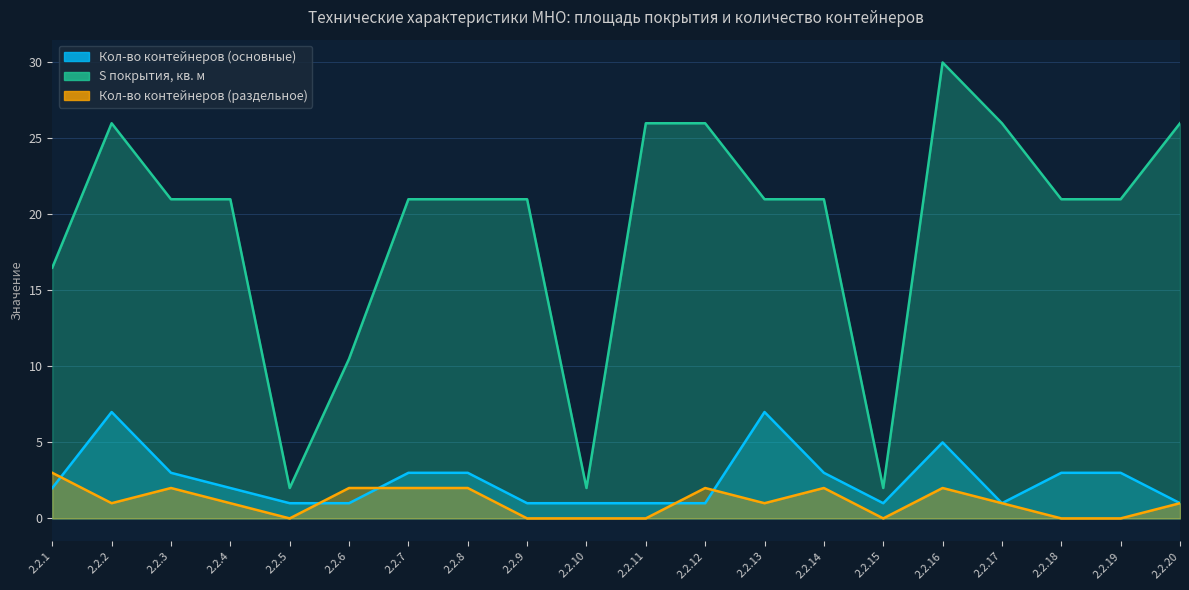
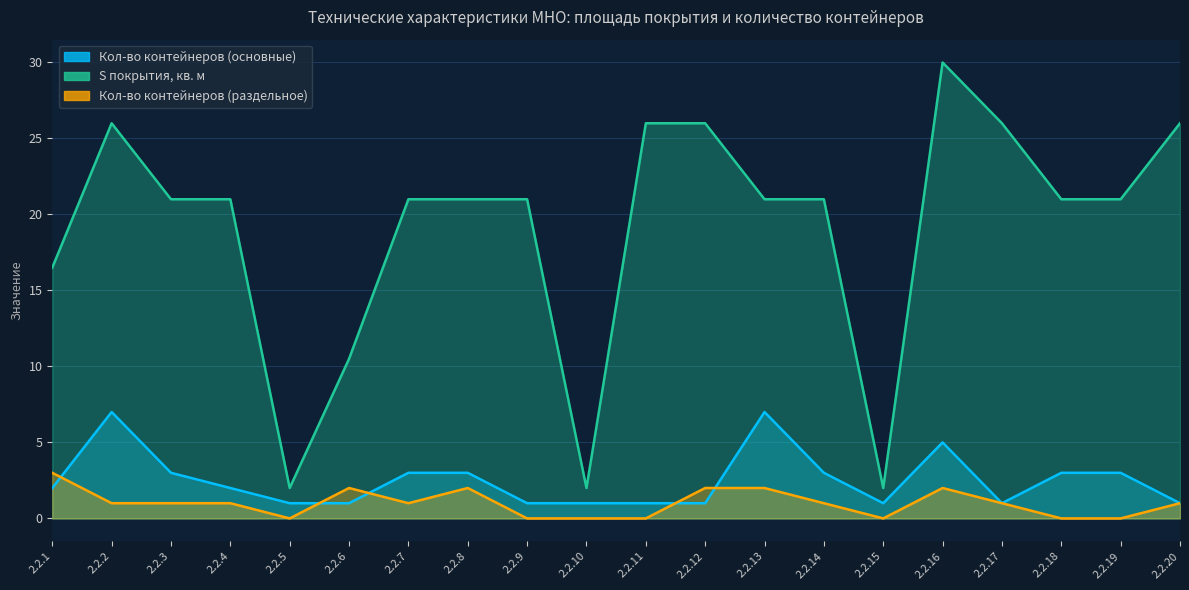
Кол-во контейнеров (раздельное), 2.2.3: 2 -> 1
Кол-во контейнеров (раздельное), 2.2.7: 2 -> 1
Кол-во контейнеров (раздельное), 2.2.13: 1 -> 2
Кол-во контейнеров (раздельное), 2.2.14: 2 -> 1
